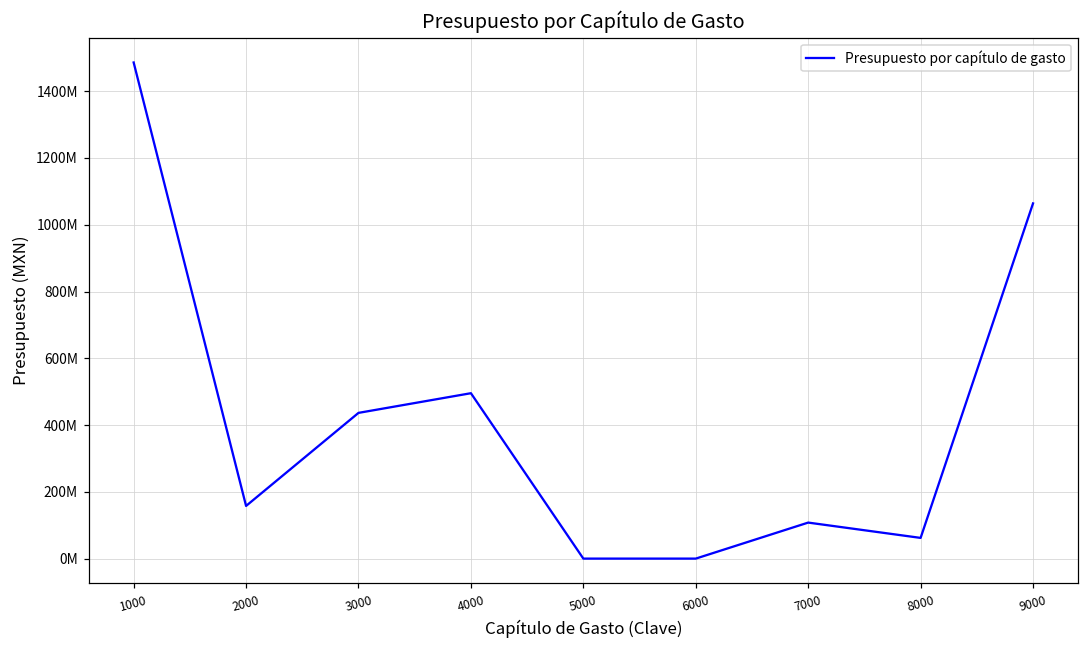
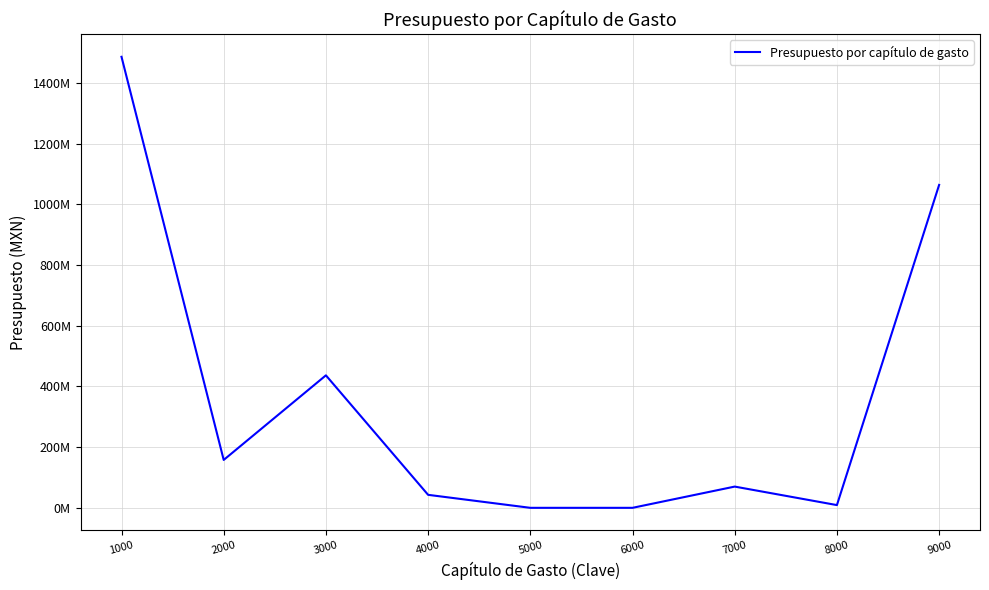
4000: 500000000 -> 40000000
7000: 110000000 -> 70000000
8000: 60000000 -> 10000000
